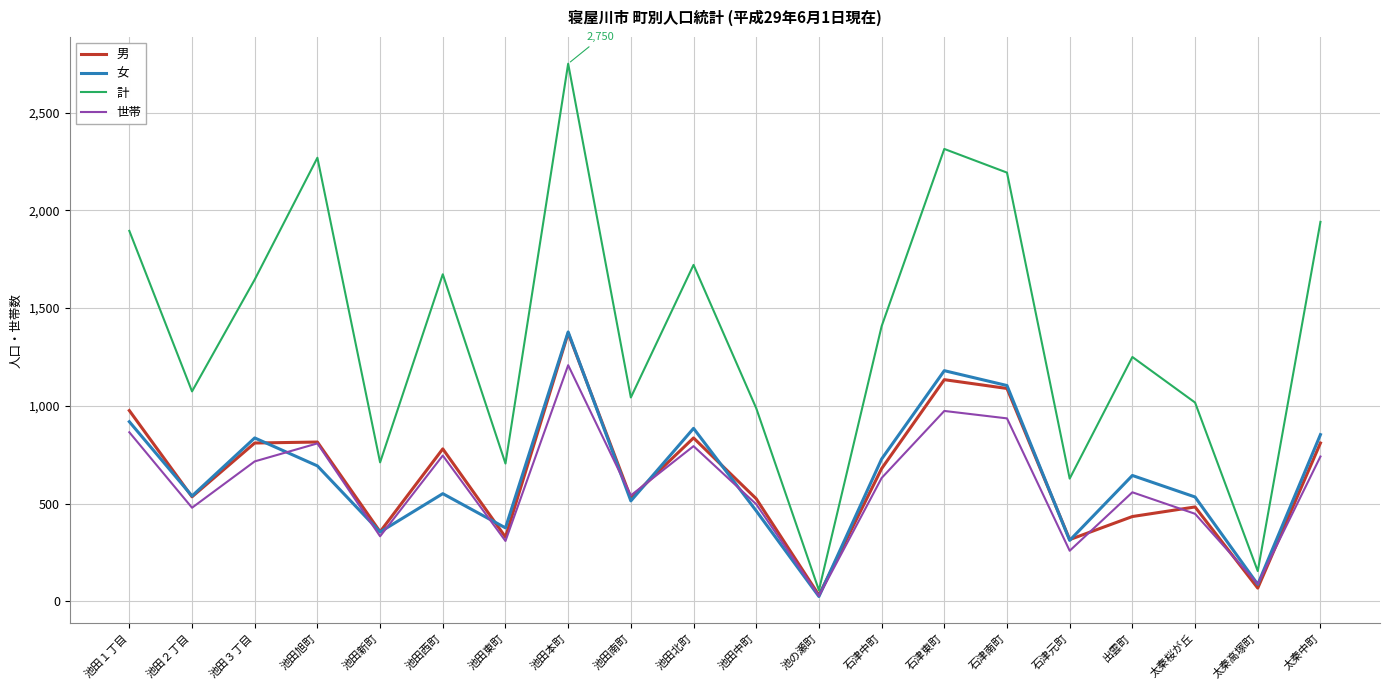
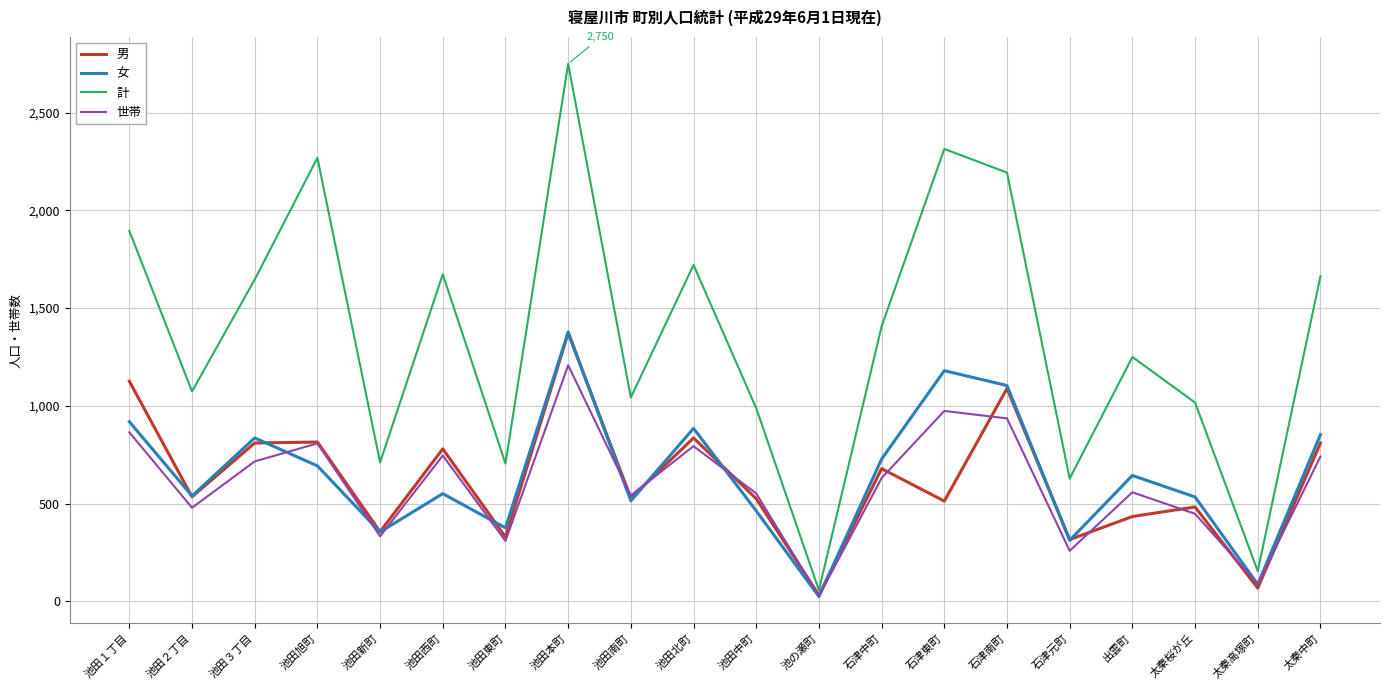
男, 池田１丁目: 980 -> 1,130
世帯, 池田中町: 500 -> 550
男, 石津東町: 1,130 -> 510
計, 太秦中町: 1,940 -> 1,660
